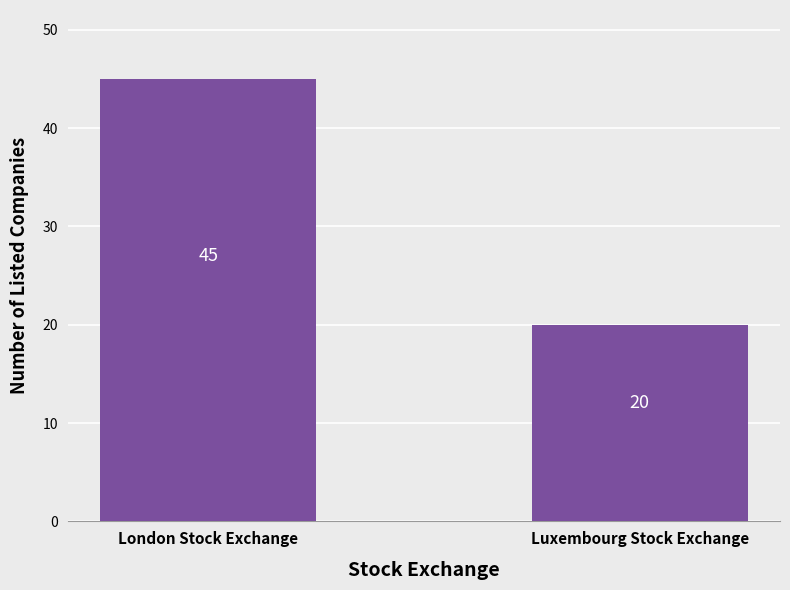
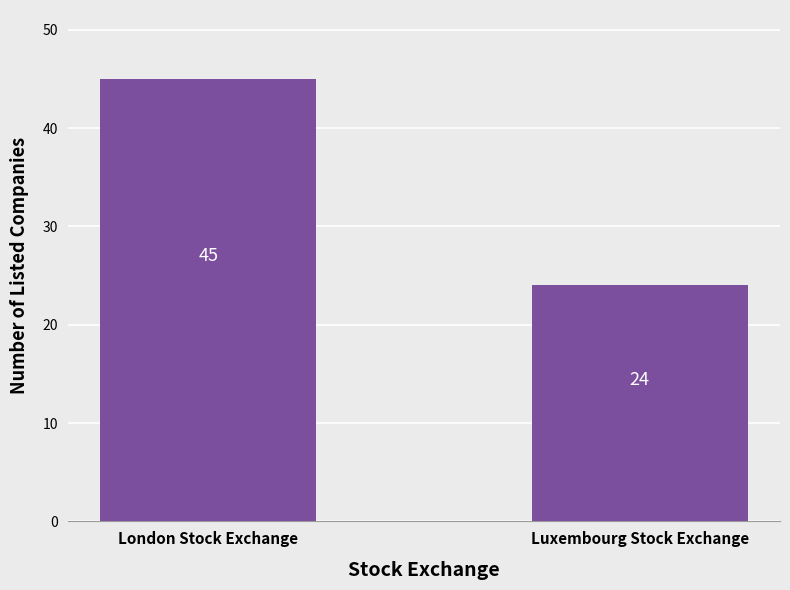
Luxembourg Stock Exchange: 20 -> 24
